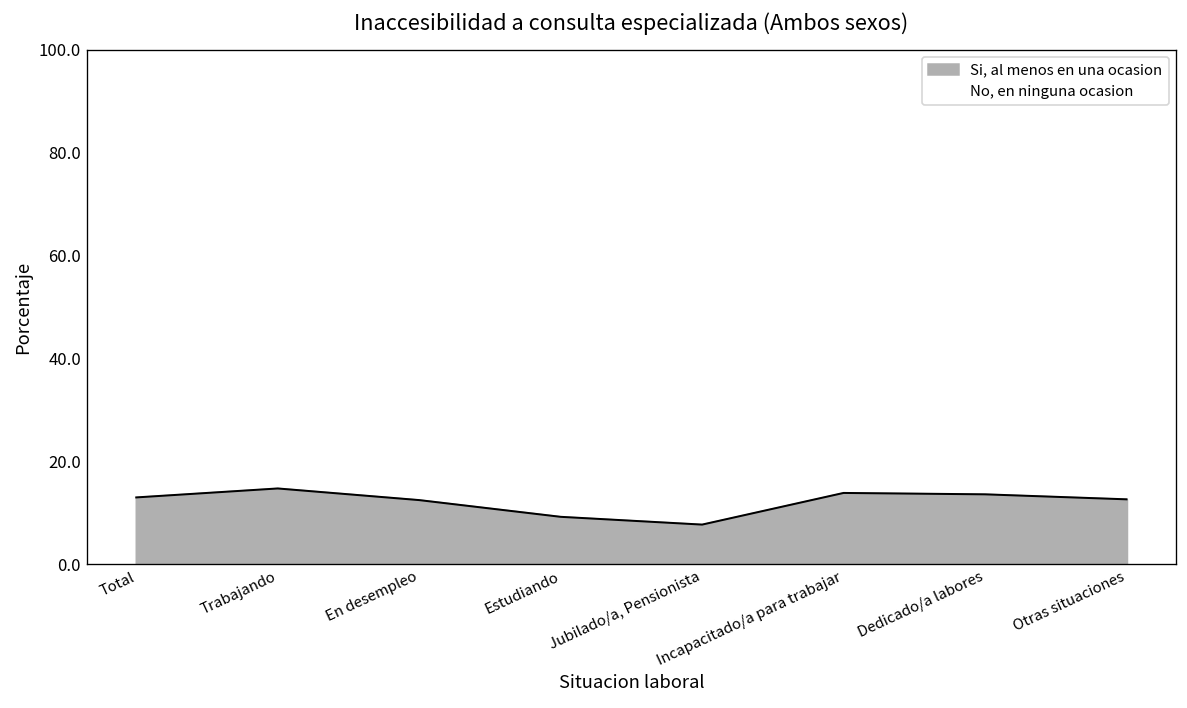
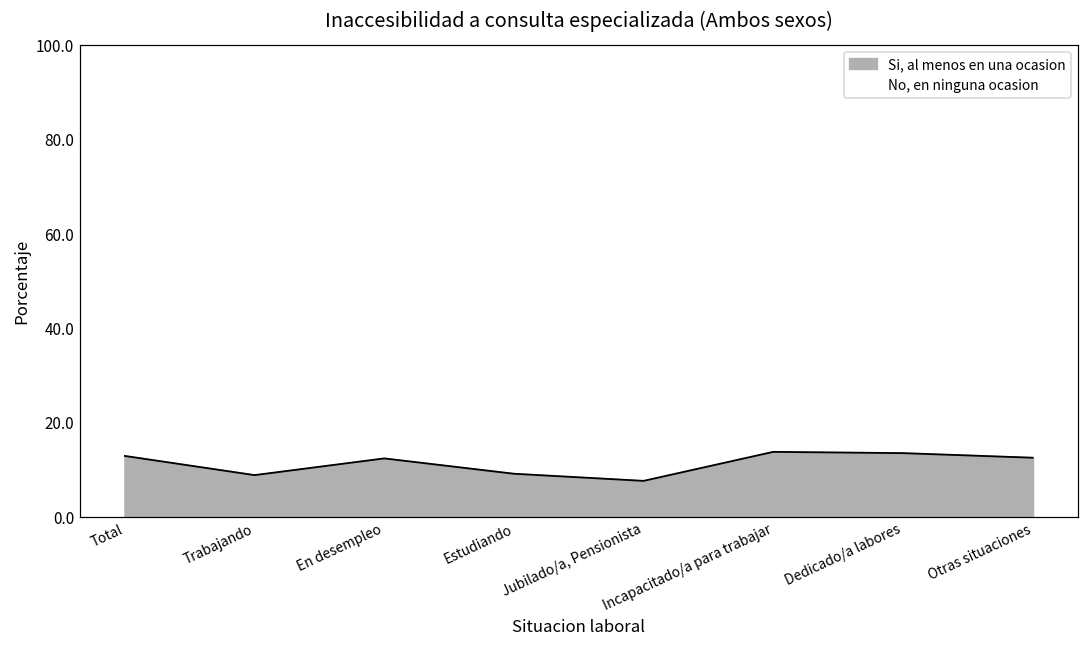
Si, al menos en una ocasion, Trabajando: 15 -> 9
